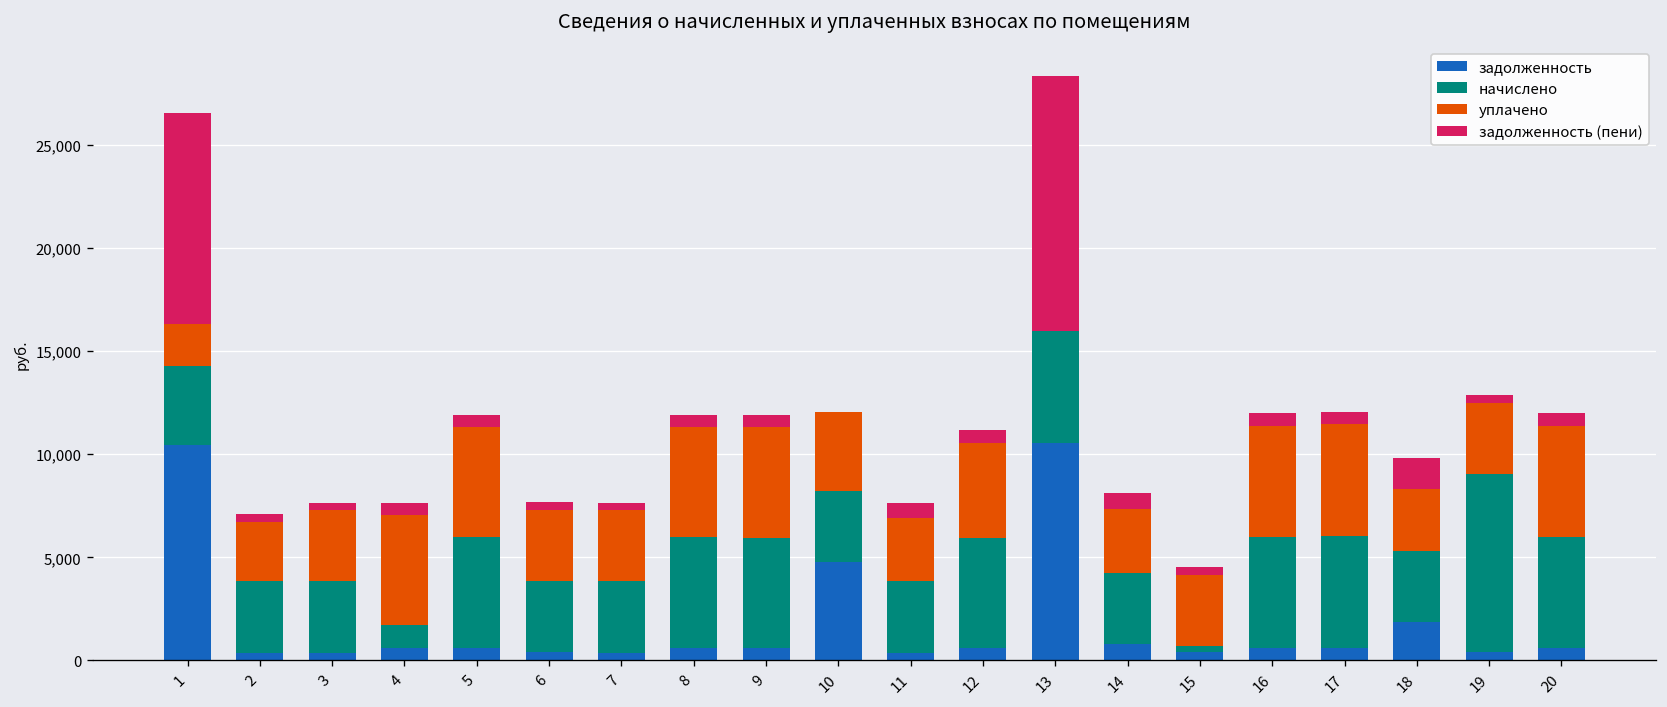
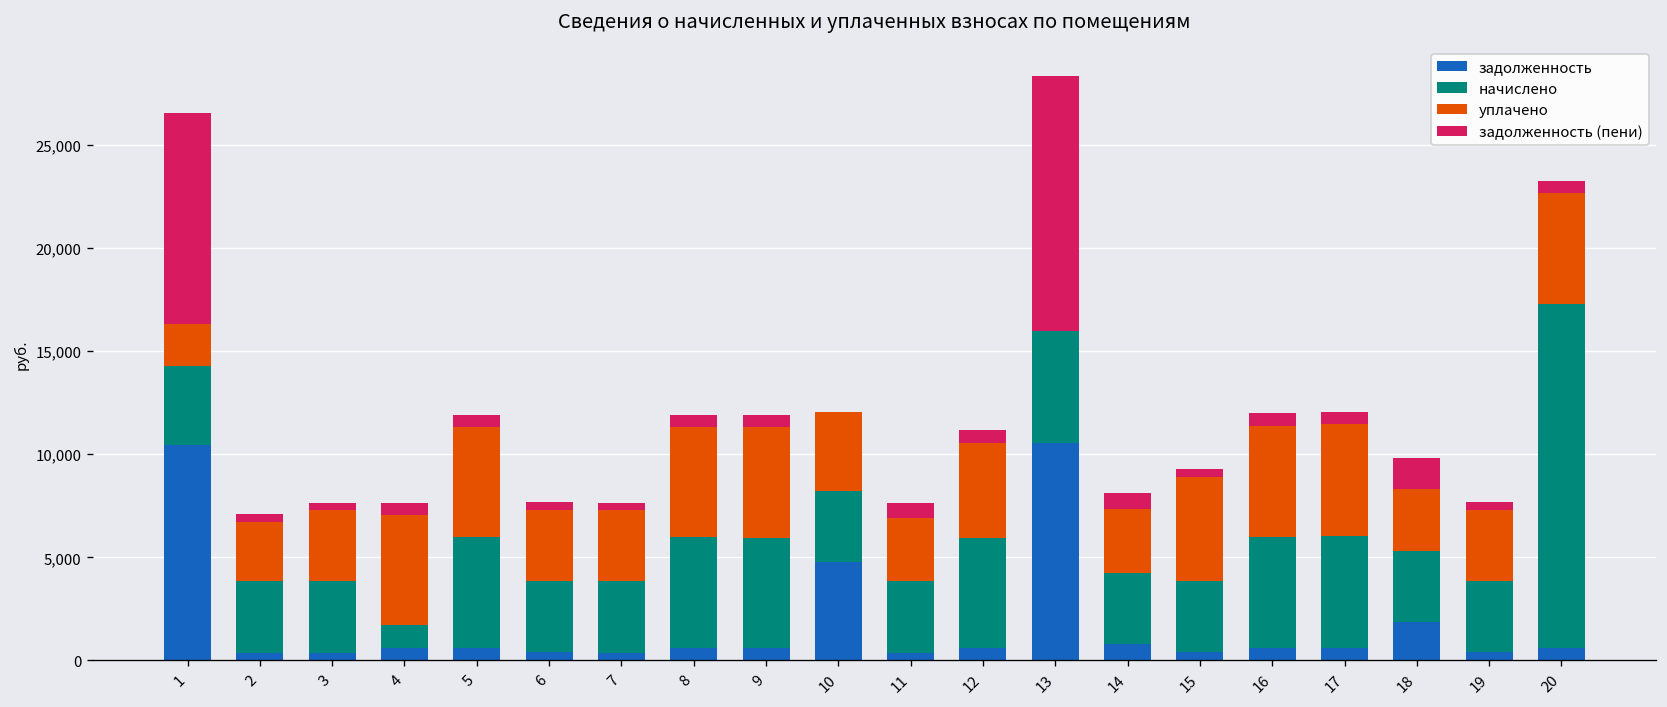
начислено, 15: 300 -> 3,500
уплачено, 15: 3,500 -> 5,000
начислено, 19: 8,600 -> 3,500
начислено, 20: 5,400 -> 16,700
